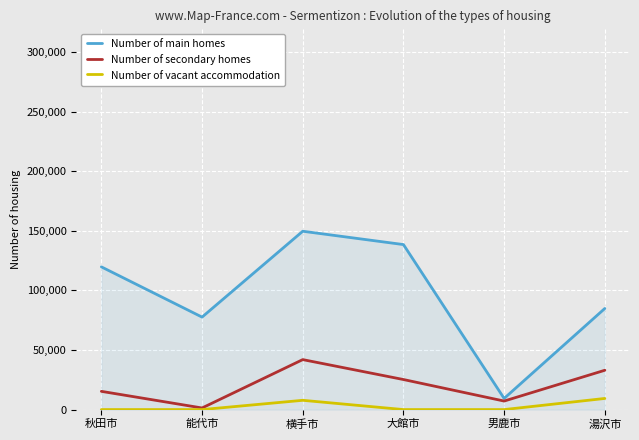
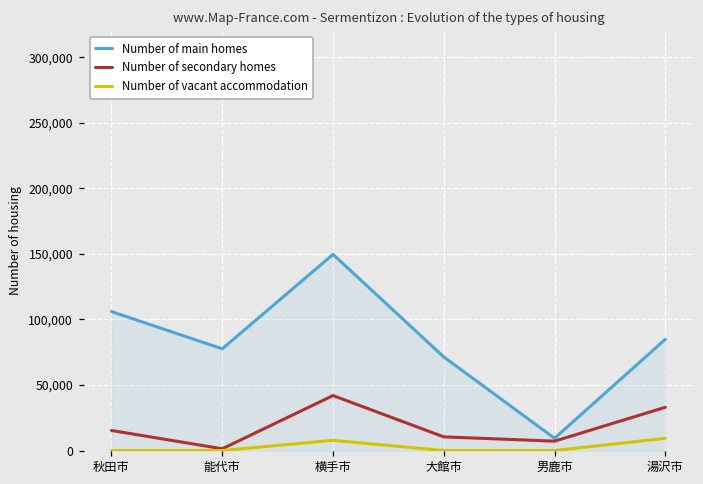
Number of main homes, 秋田市: 120,000 -> 106,000
Number of main homes, 大館市: 139,000 -> 71,000
Number of secondary homes, 大館市: 25,000 -> 10,000
